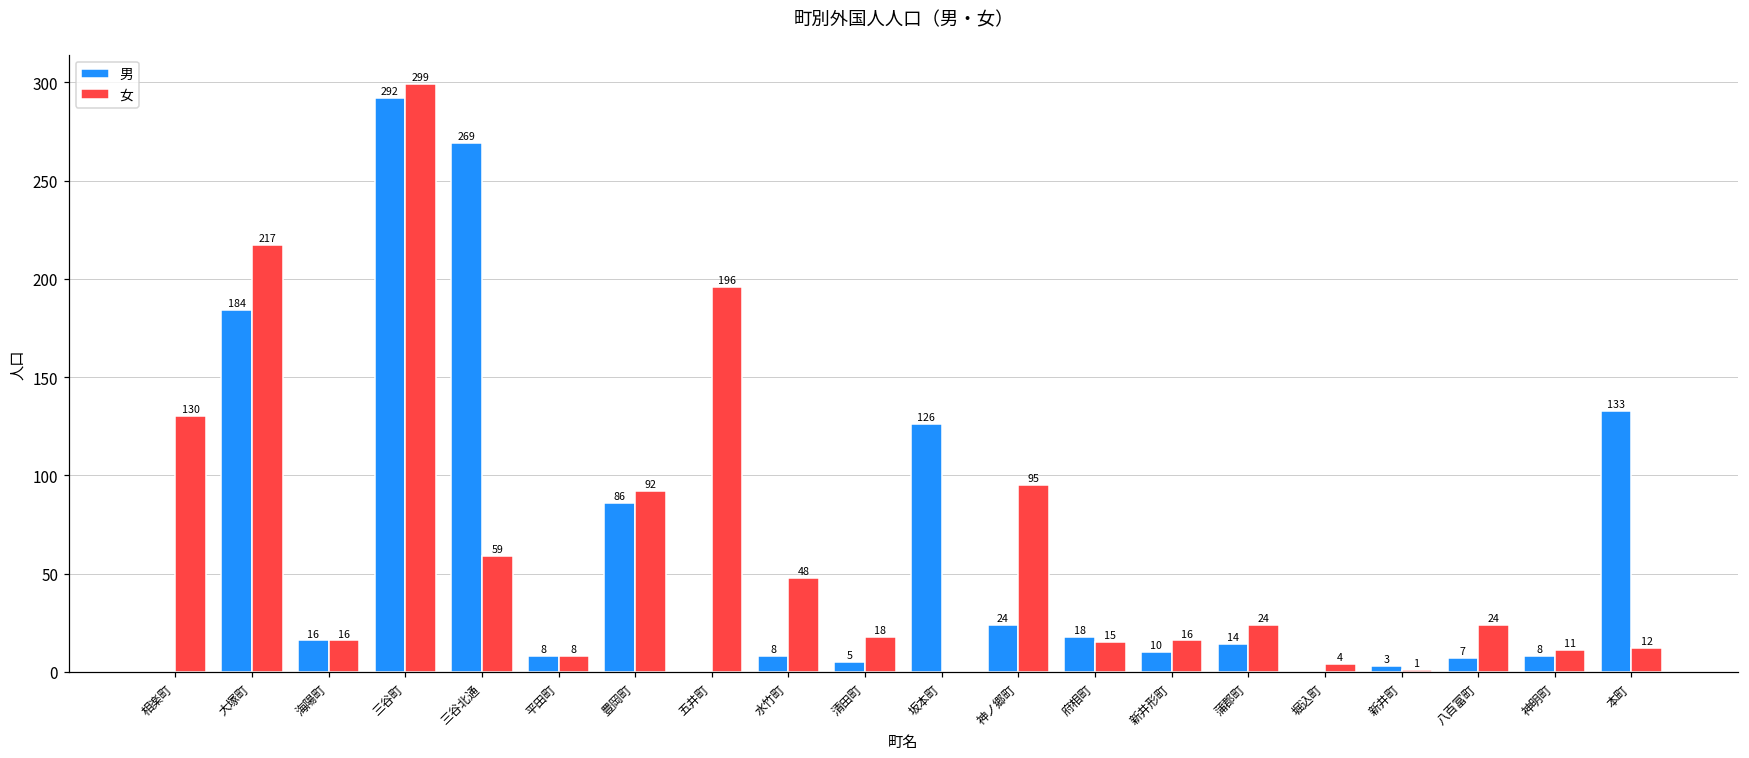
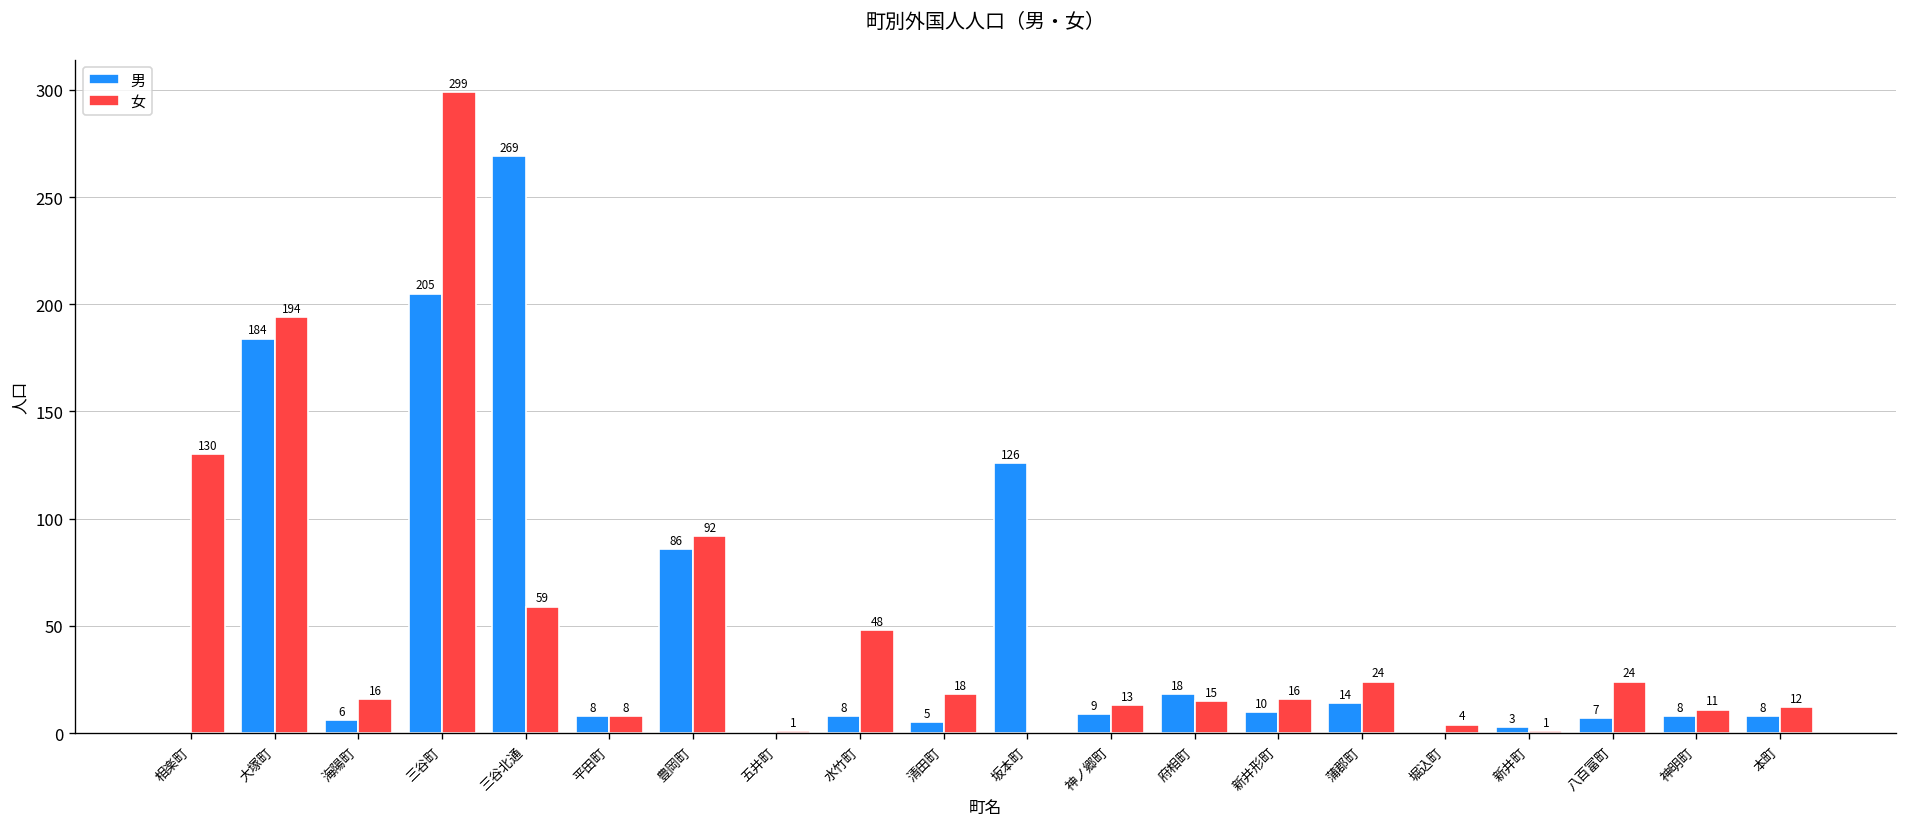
女, 大塚町: 217 -> 194
男, 海陽町: 16 -> 6
男, 三谷町: 292 -> 205
女, 五井町: 196 -> 1
男, 神ノ郷町: 24 -> 9
女, 神ノ郷町: 95 -> 13
男, 本町: 133 -> 8
